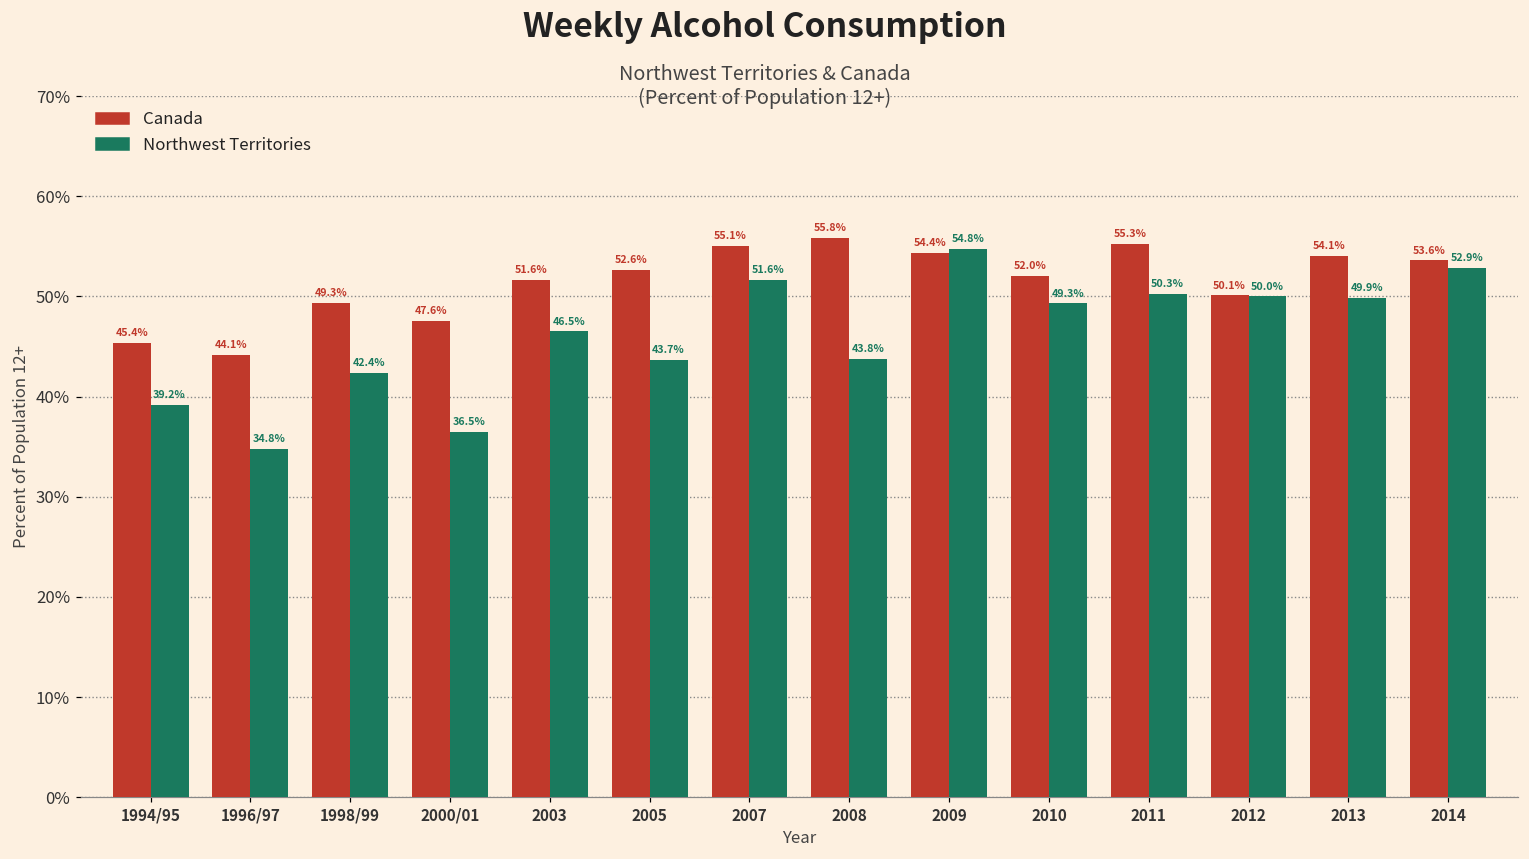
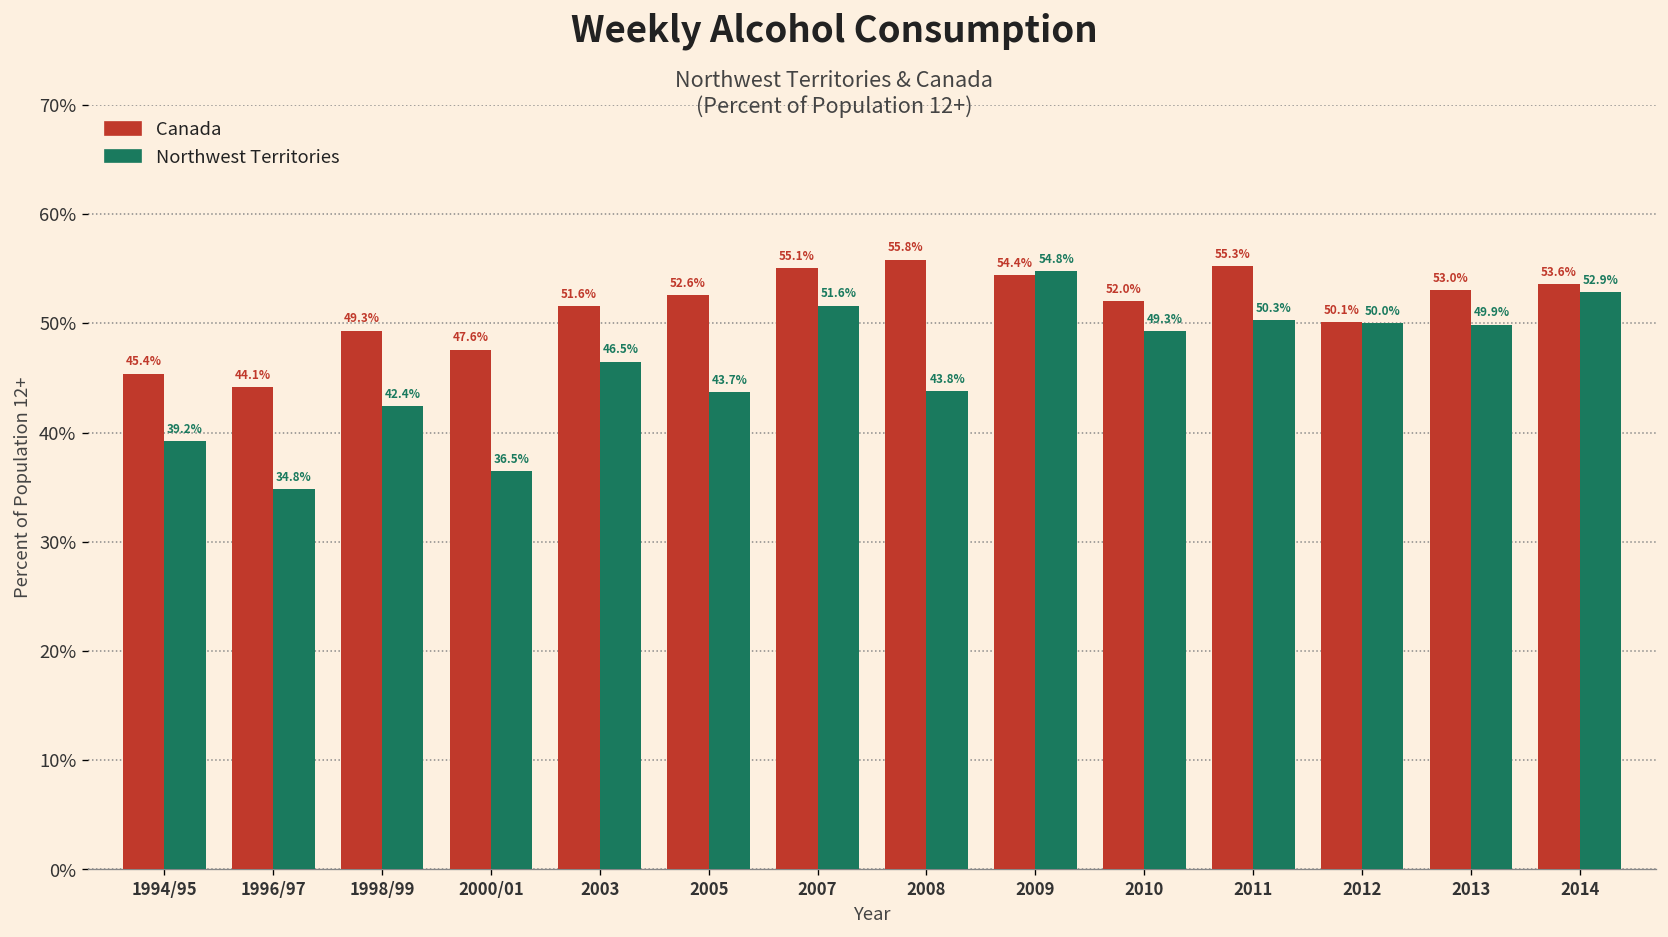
Canada, 2013: 54.1% -> 53.0%
